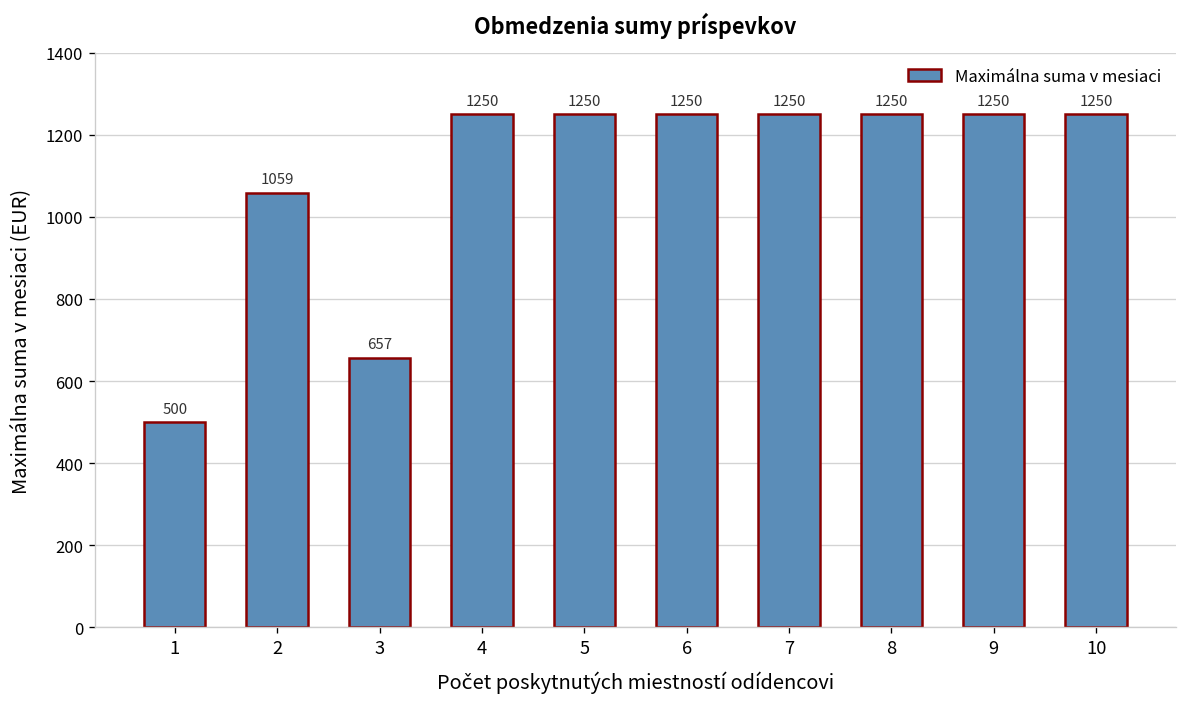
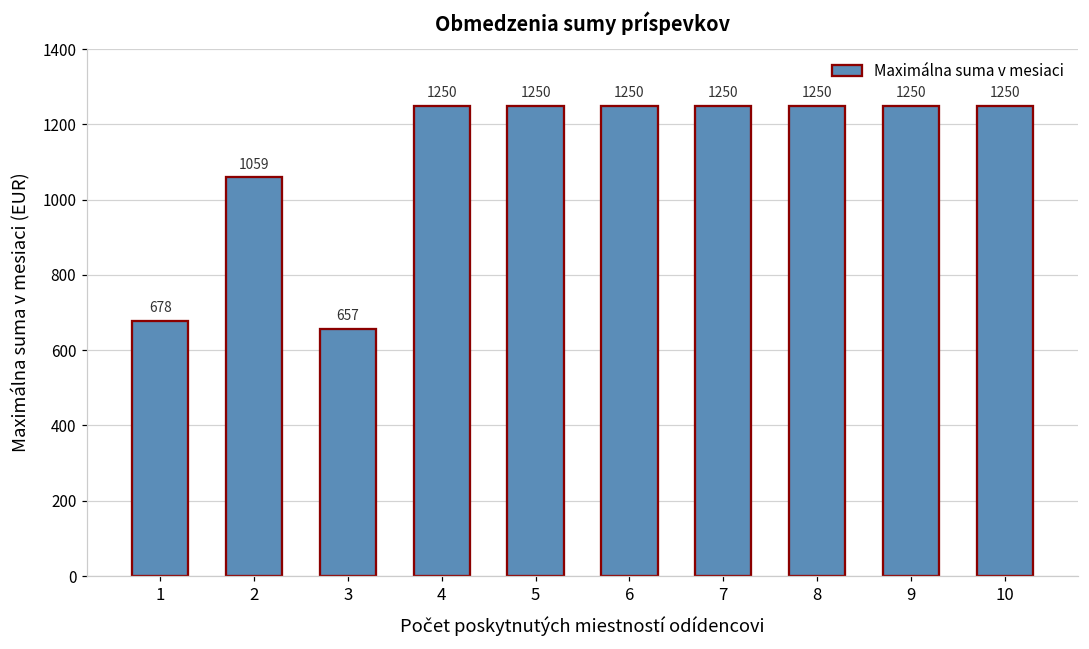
1: 500 -> 678
